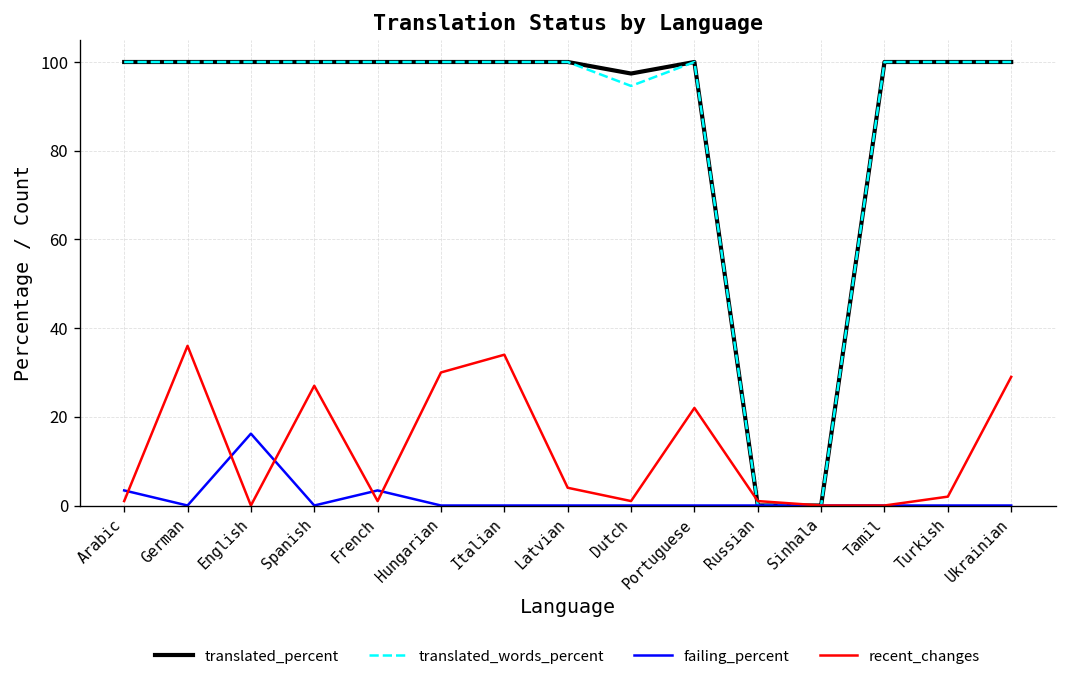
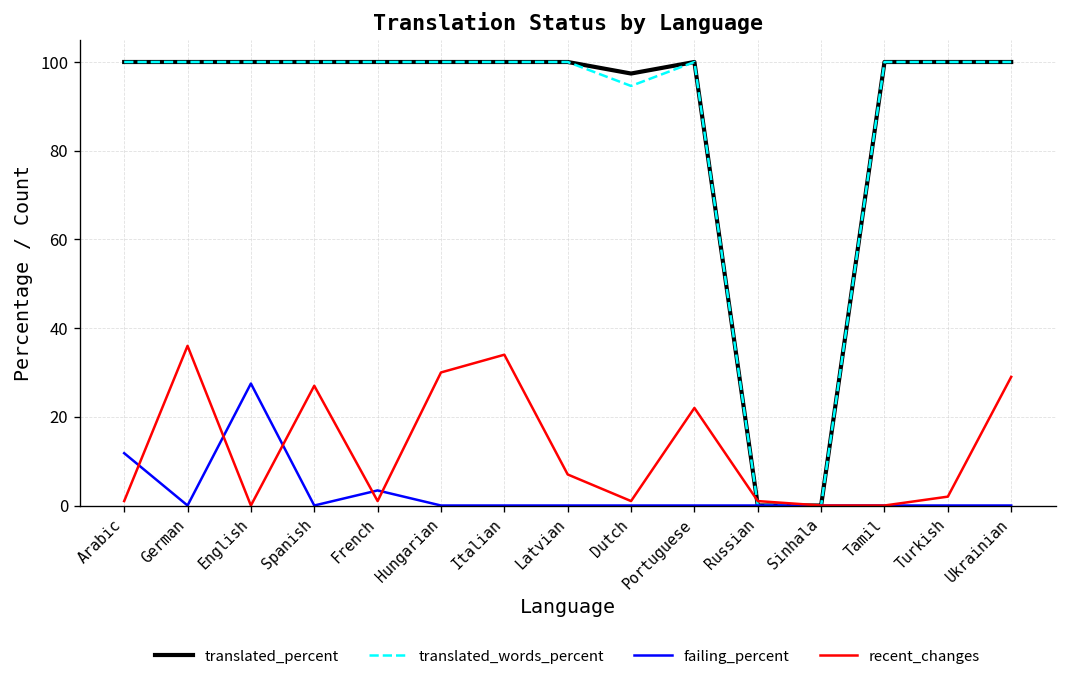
failing_percent, Arabic: 3 -> 12
failing_percent, English: 16 -> 28
recent_changes, Latvian: 4 -> 7
